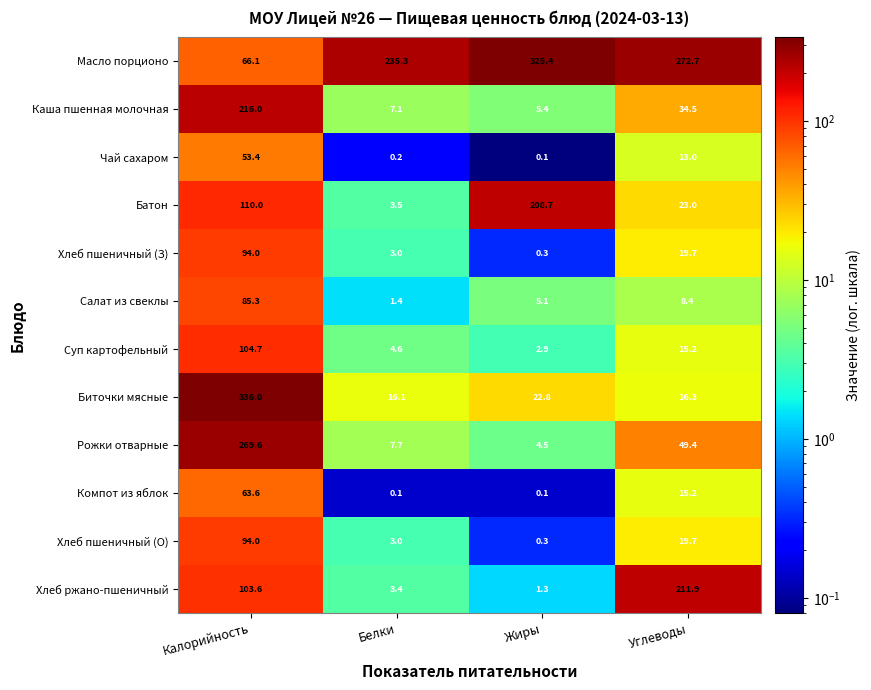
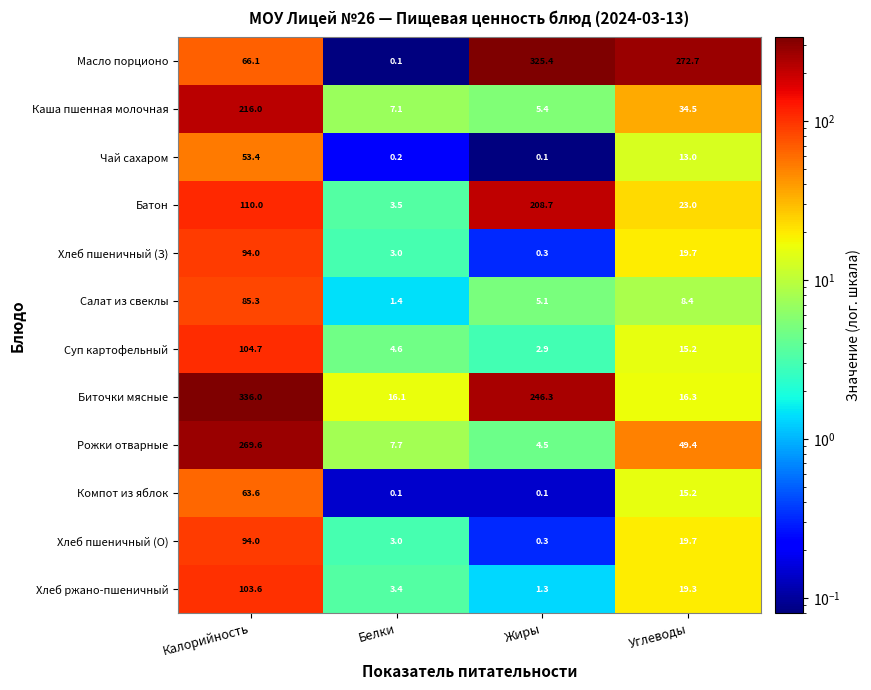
Масло порционо, Белки: 235.3 -> 0.1
Биточки мясные, Жиры: 22.8 -> 246.3
Хлеб ржано-пшеничный, Углеводы: 211.9 -> 19.3
